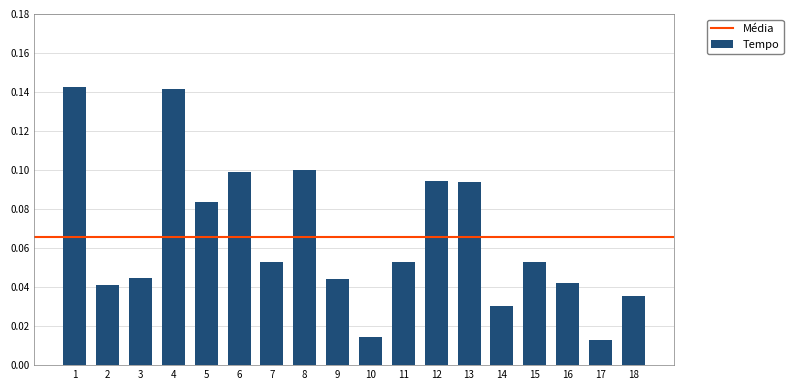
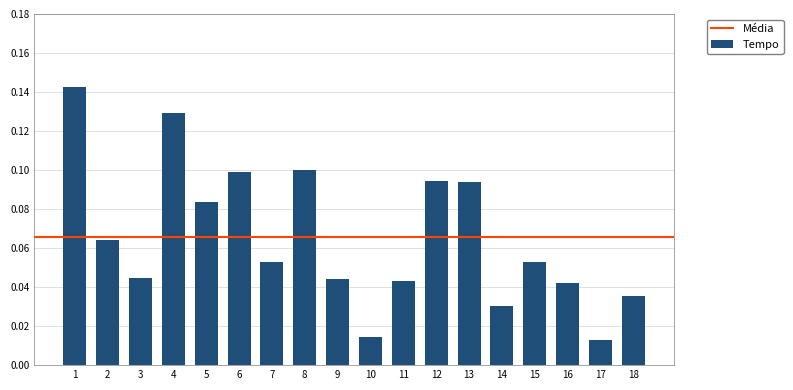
2: 0.041 -> 0.064
4: 0.141 -> 0.129
11: 0.053 -> 0.043
